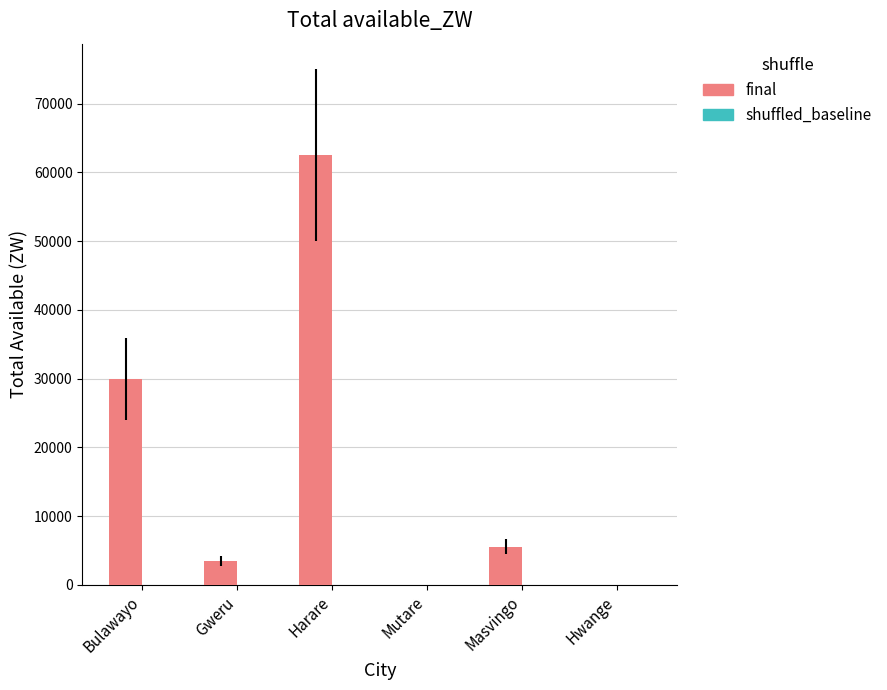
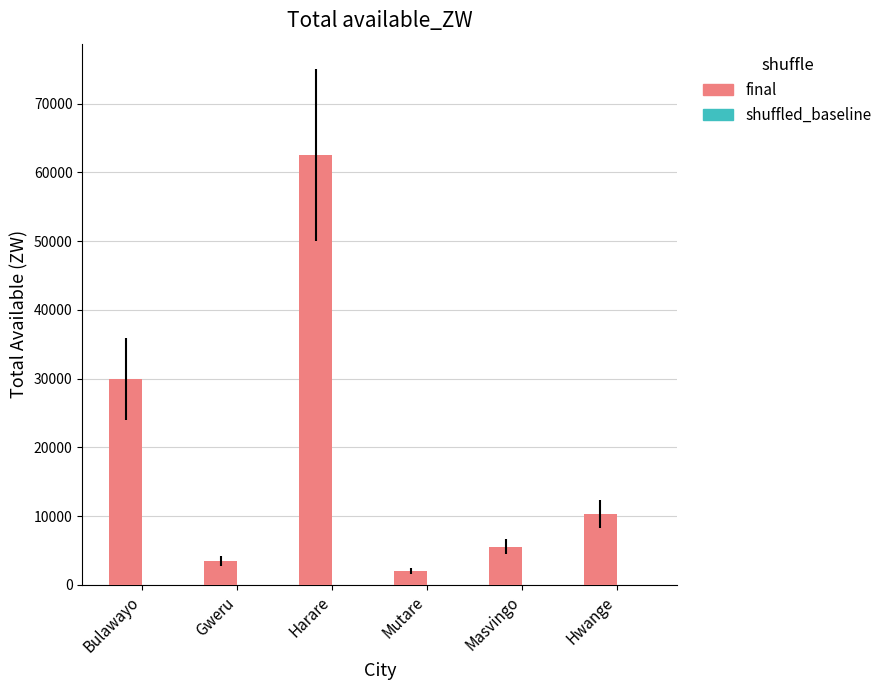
final, Mutare: 0 -> 2000
final, Hwange: 0 -> 10000
